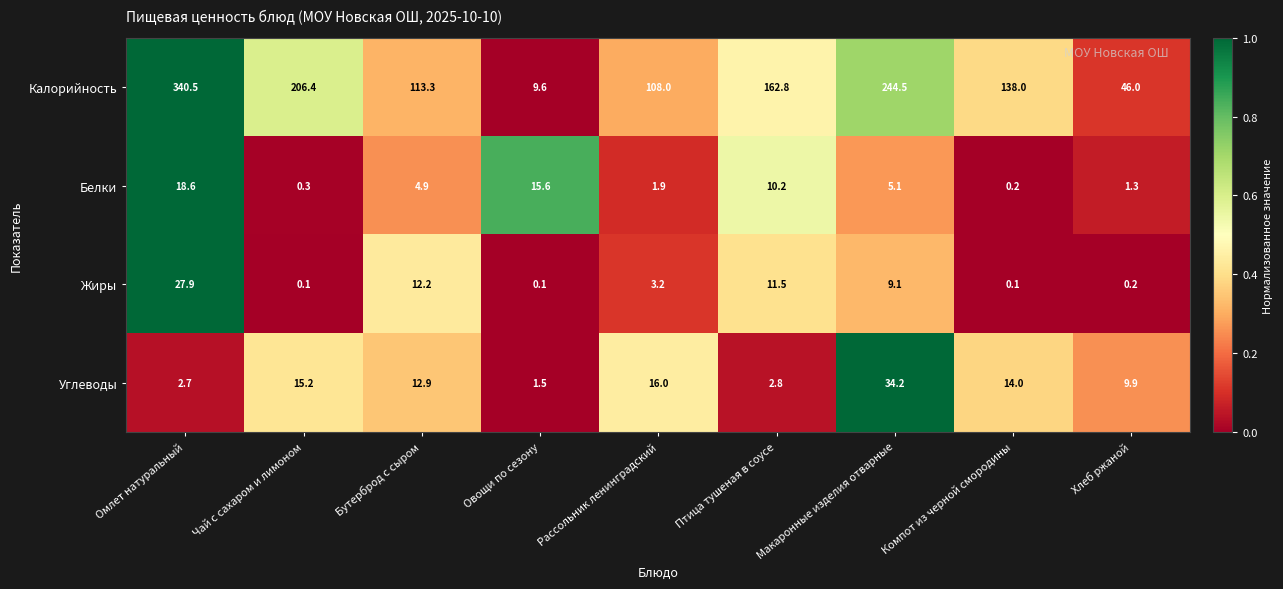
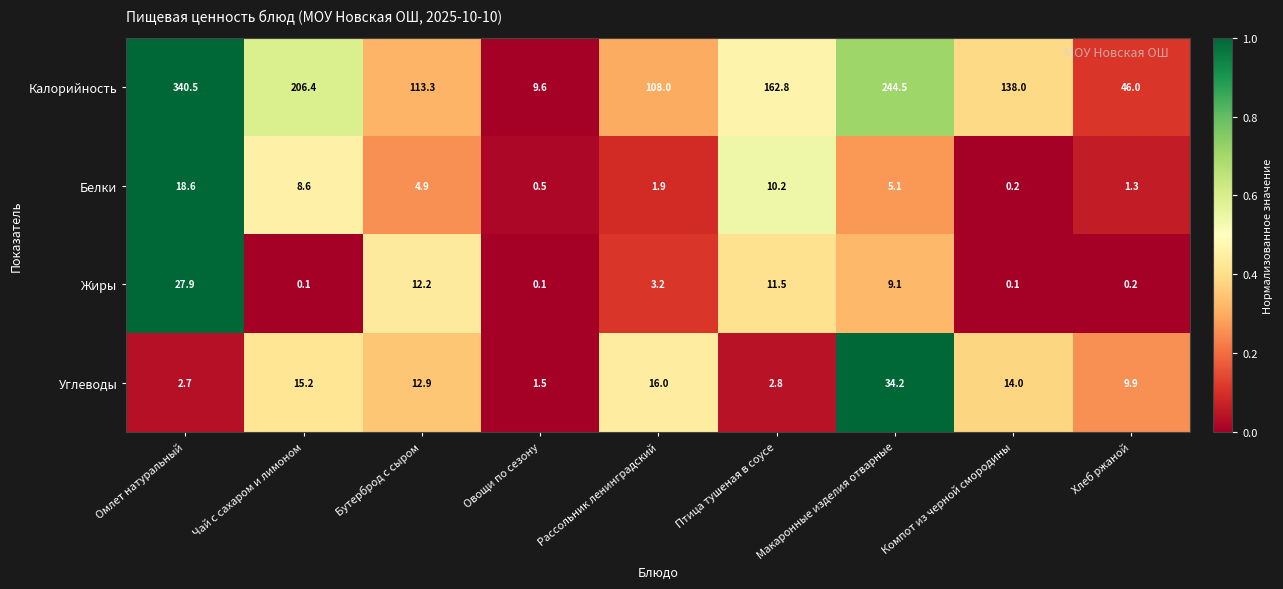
Белки, Чай с сахаром и лимоном: 0.3 -> 8.6
Белки, Овощи по сезону: 15.6 -> 0.5
